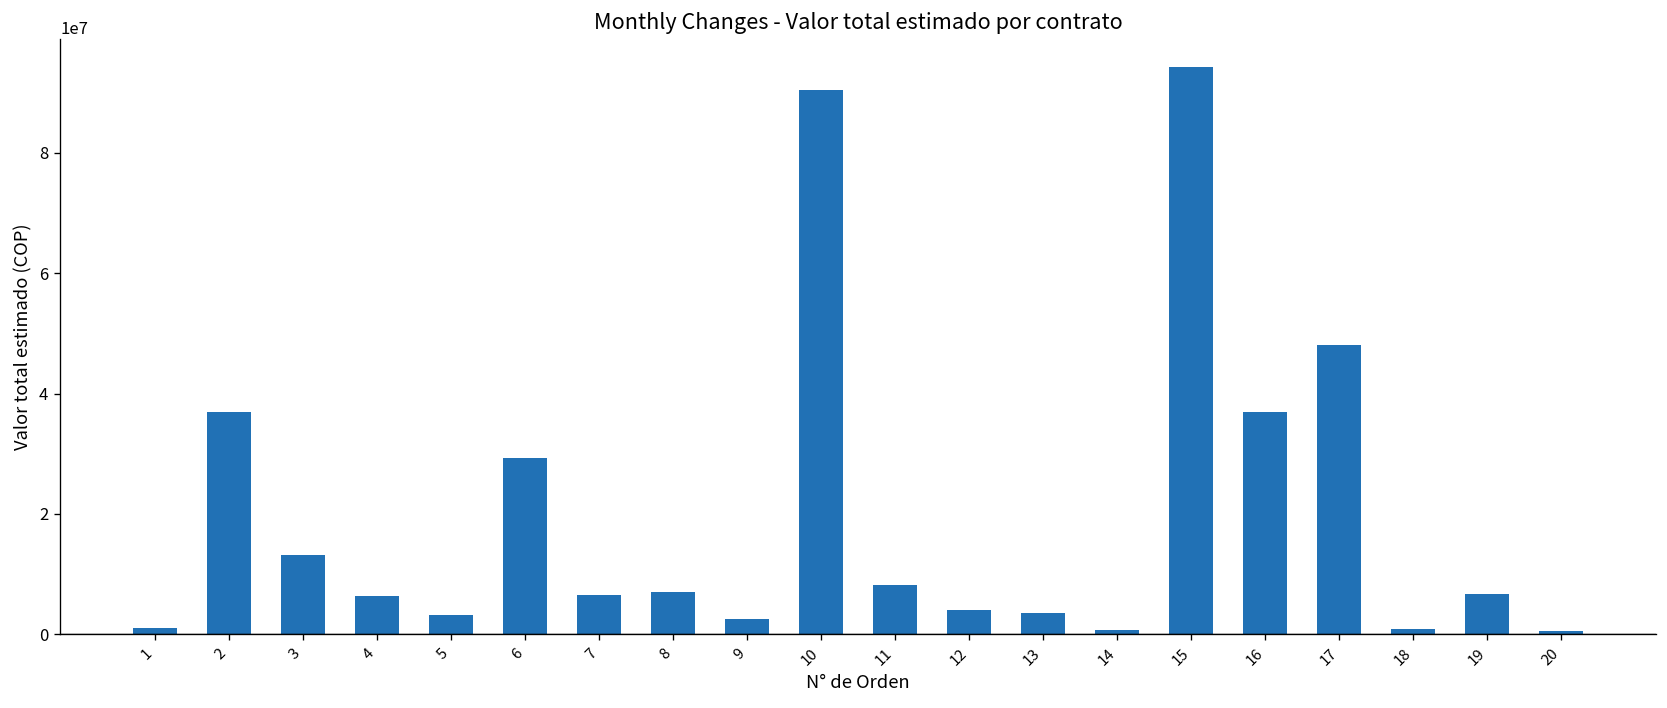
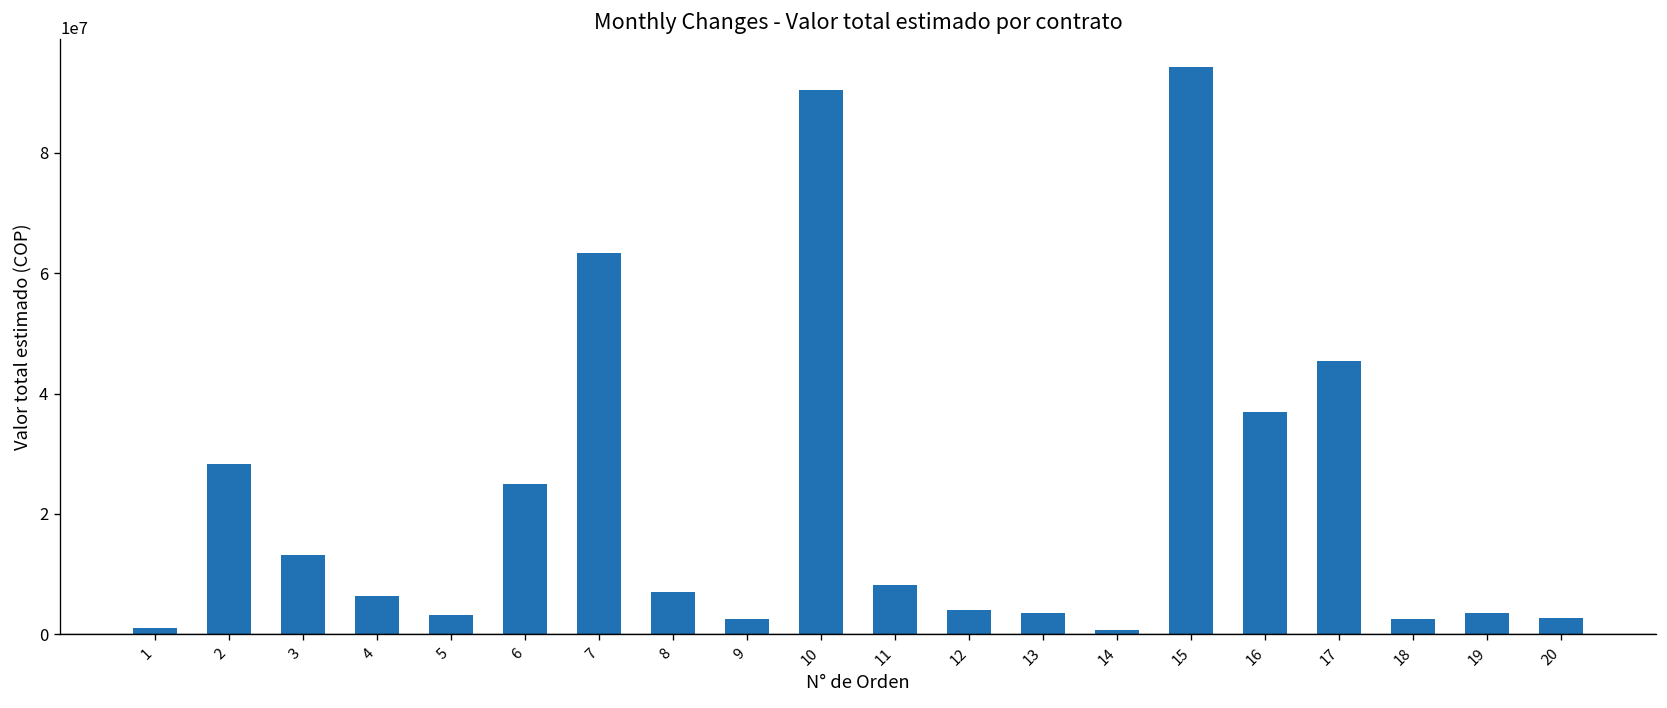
2: 37000000 -> 28000000
6: 29000000 -> 25000000
7: 7000000 -> 63000000
17: 48000000 -> 45000000
18: 1000000 -> 3000000
19: 7000000 -> 4000000
20: 1000000 -> 3000000
